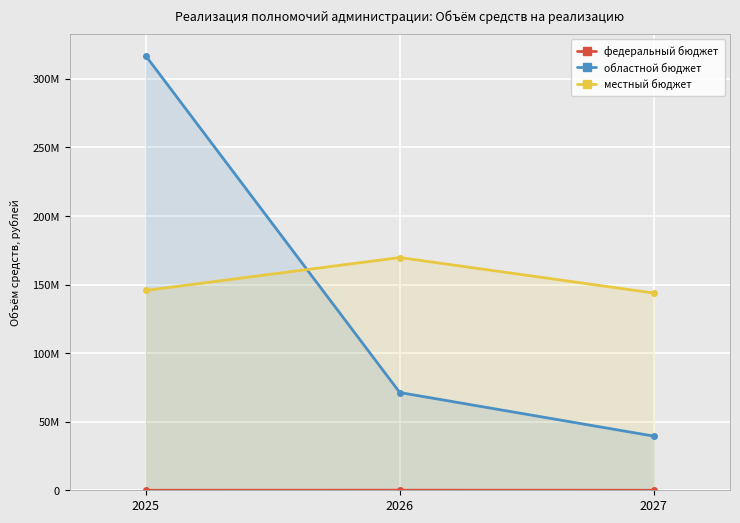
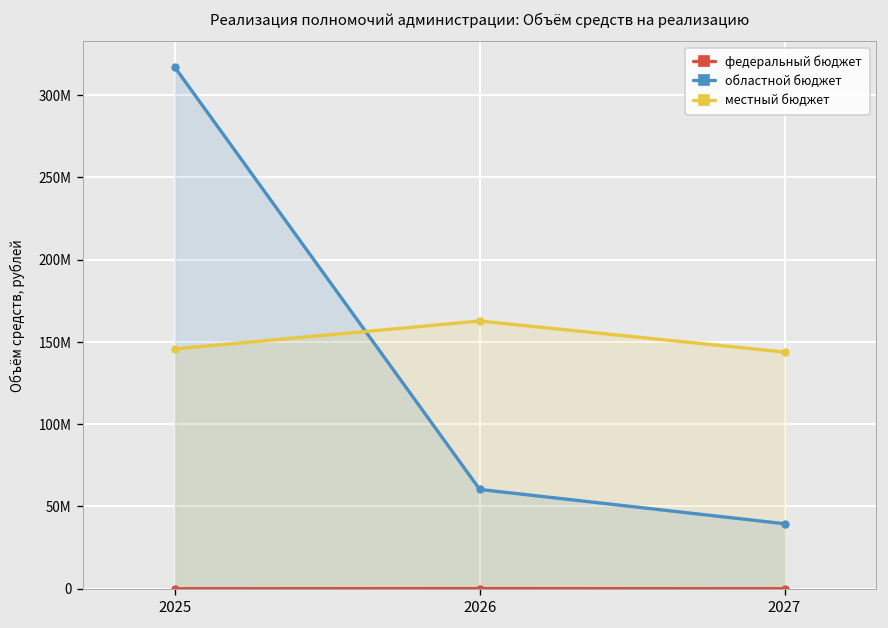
областной бюджет, 2026: 71000000 -> 60000000
местный бюджет, 2026: 170000000 -> 163000000
